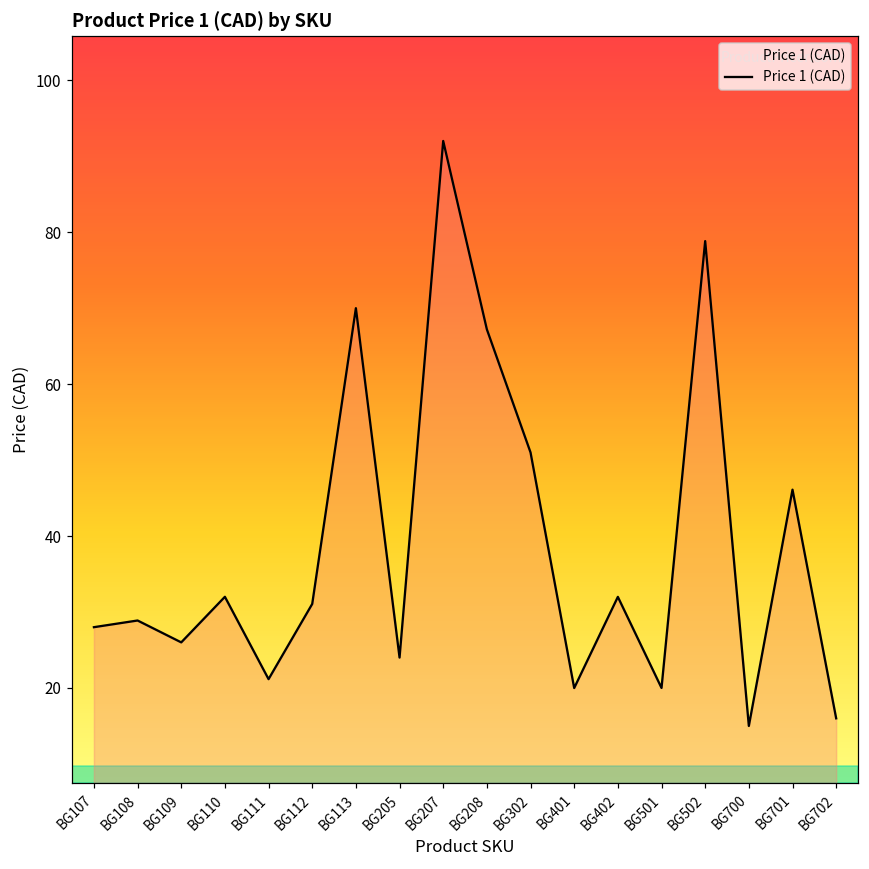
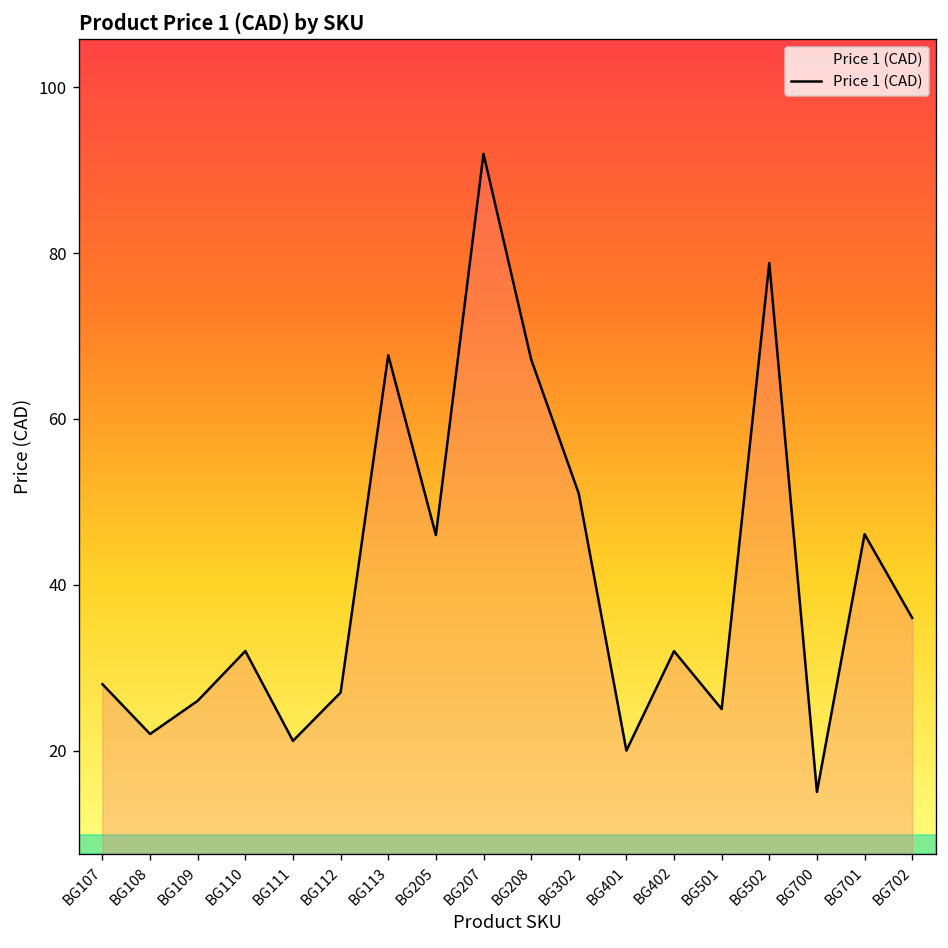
BG108: 29 -> 22
BG112: 31 -> 27
BG113: 70 -> 68
BG205: 24 -> 46
BG501: 20 -> 25
BG702: 16 -> 36
